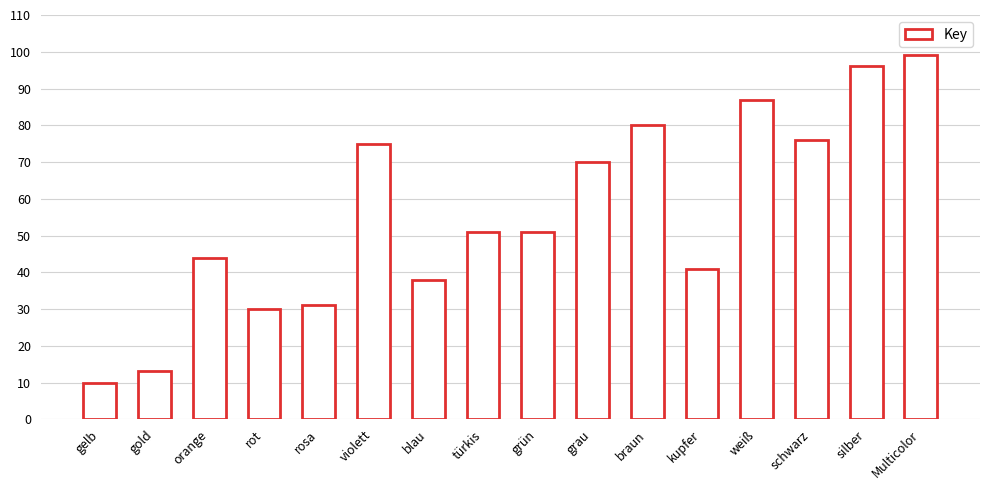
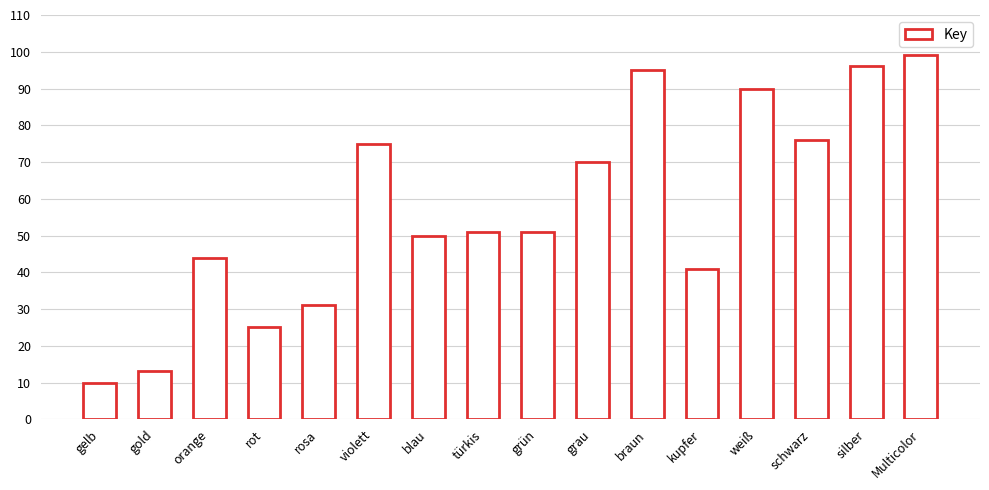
rot: 30 -> 25
blau: 38 -> 50
braun: 80 -> 95
weiß: 87 -> 90
